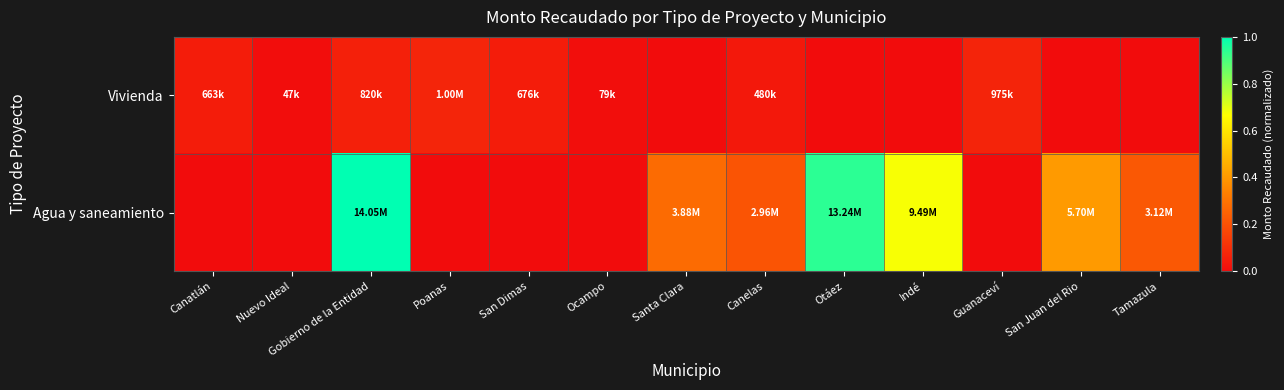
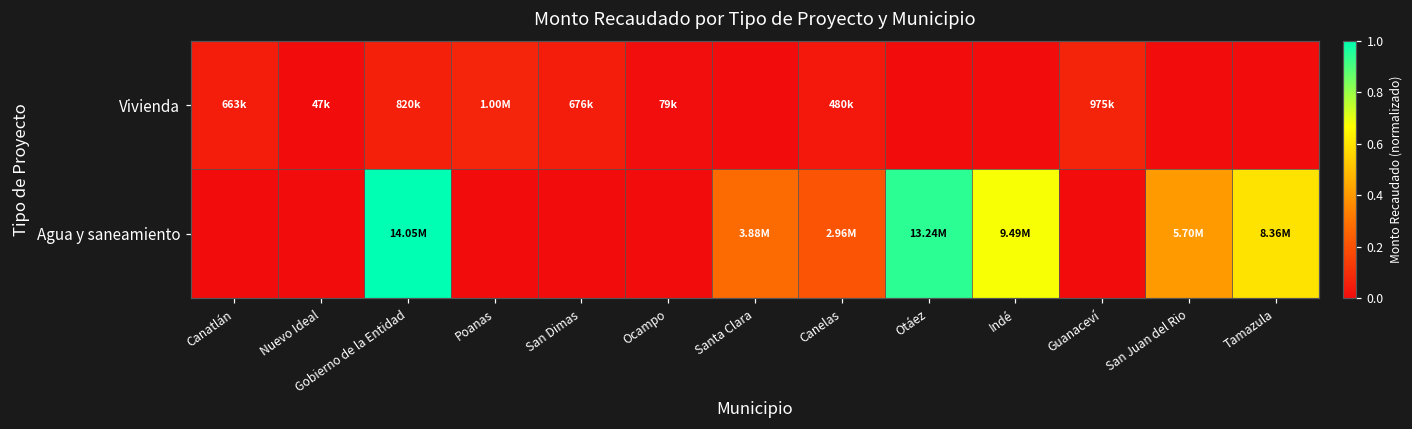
Agua y saneamiento, Tamazula: 3.12M -> 8.36M
